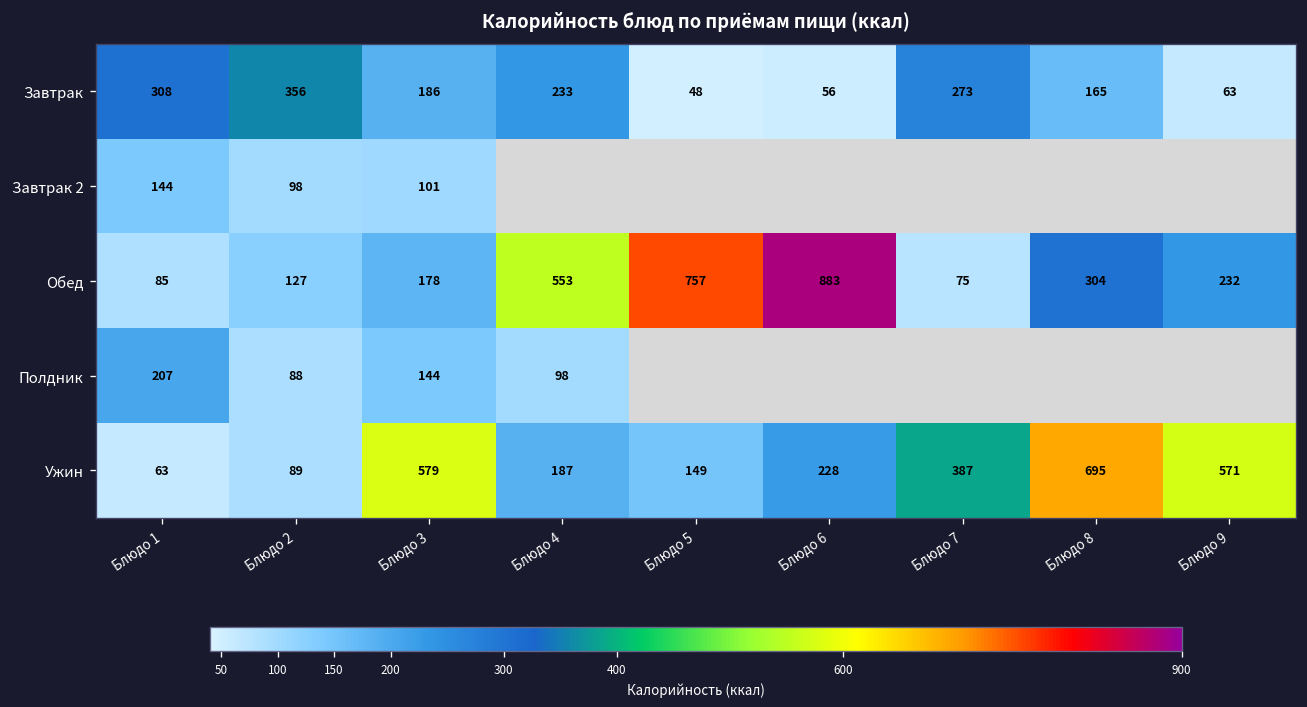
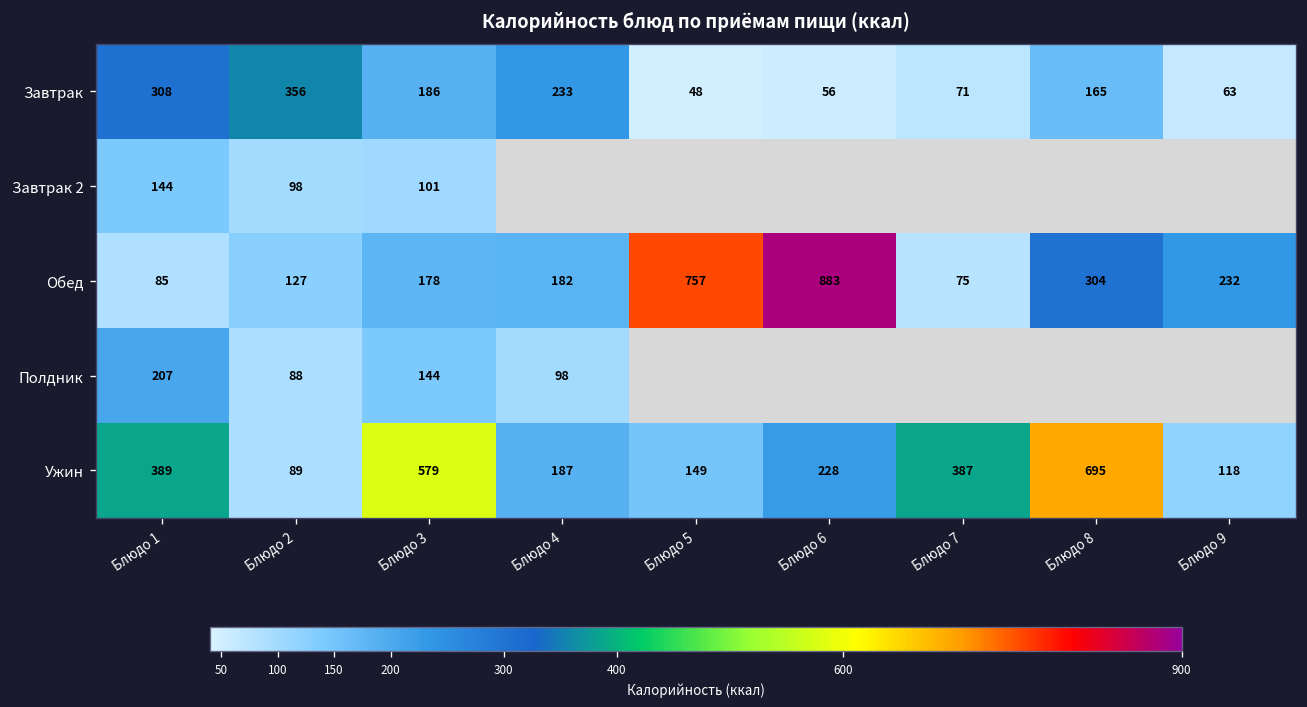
Завтрак, Блюдо 7: 273 -> 71
Обед, Блюдо 4: 553 -> 182
Ужин, Блюдо 1: 63 -> 389
Ужин, Блюдо 9: 571 -> 118
